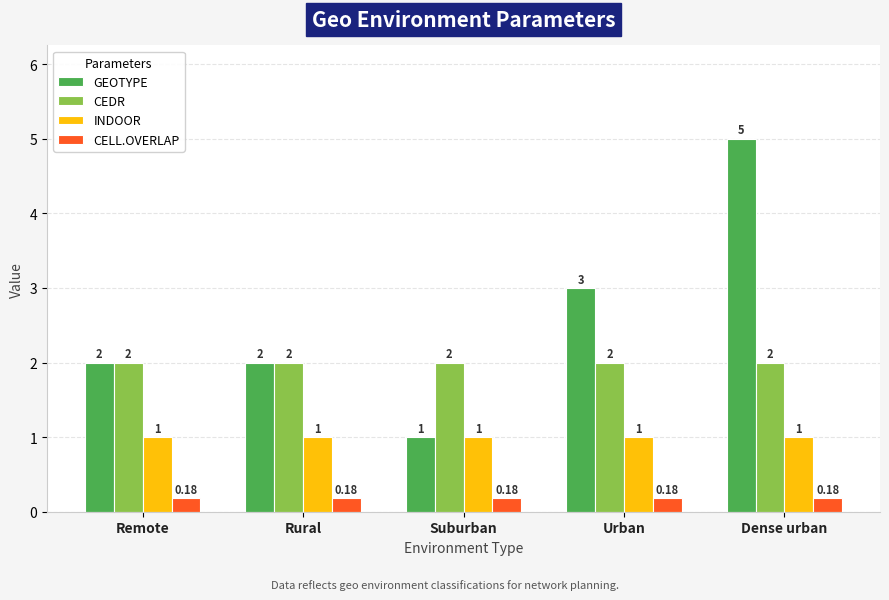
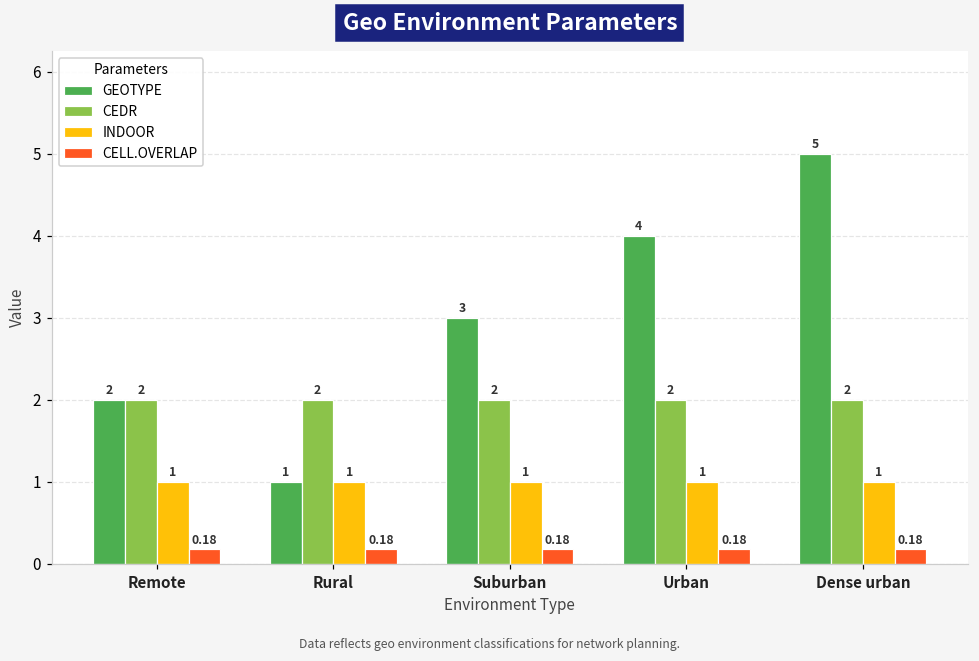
GEOTYPE, Rural: 2 -> 1
GEOTYPE, Suburban: 1 -> 3
GEOTYPE, Urban: 3 -> 4
